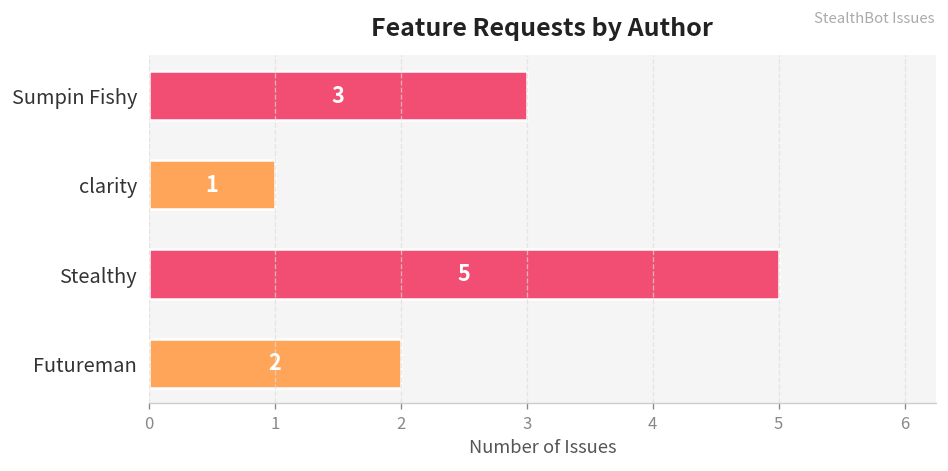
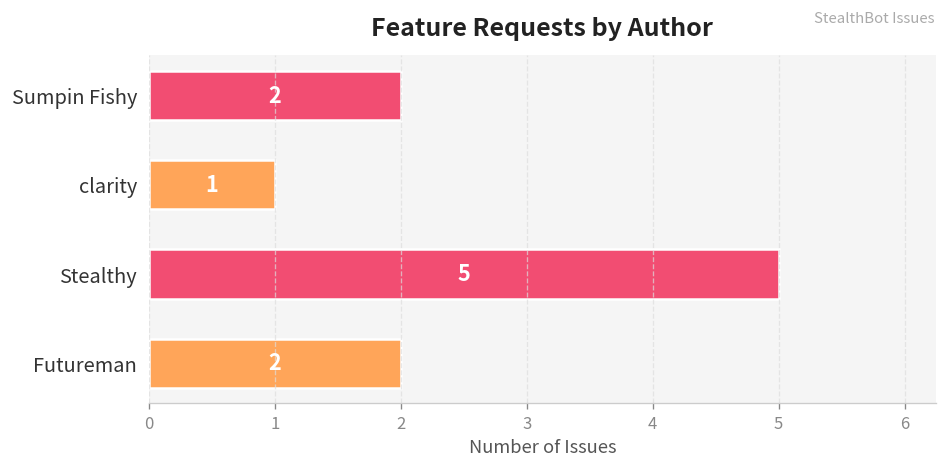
Sumpin Fishy: 3 -> 2
